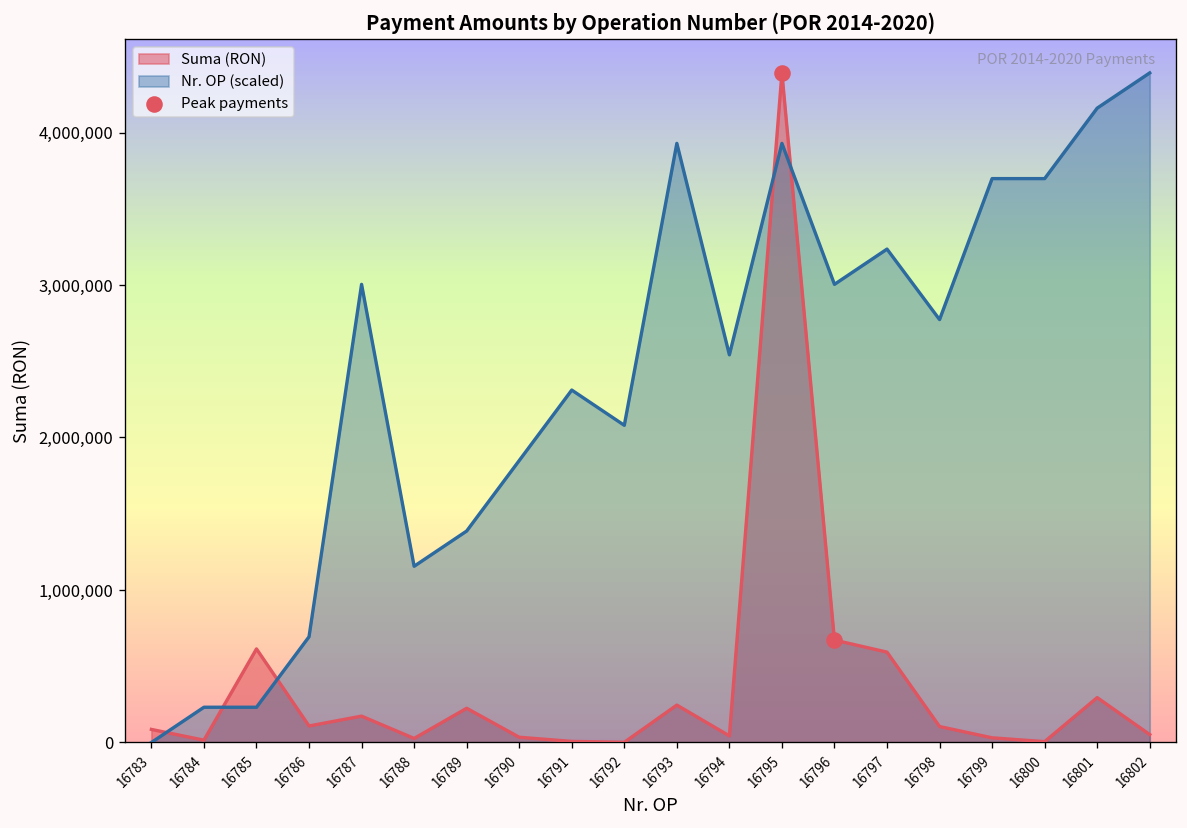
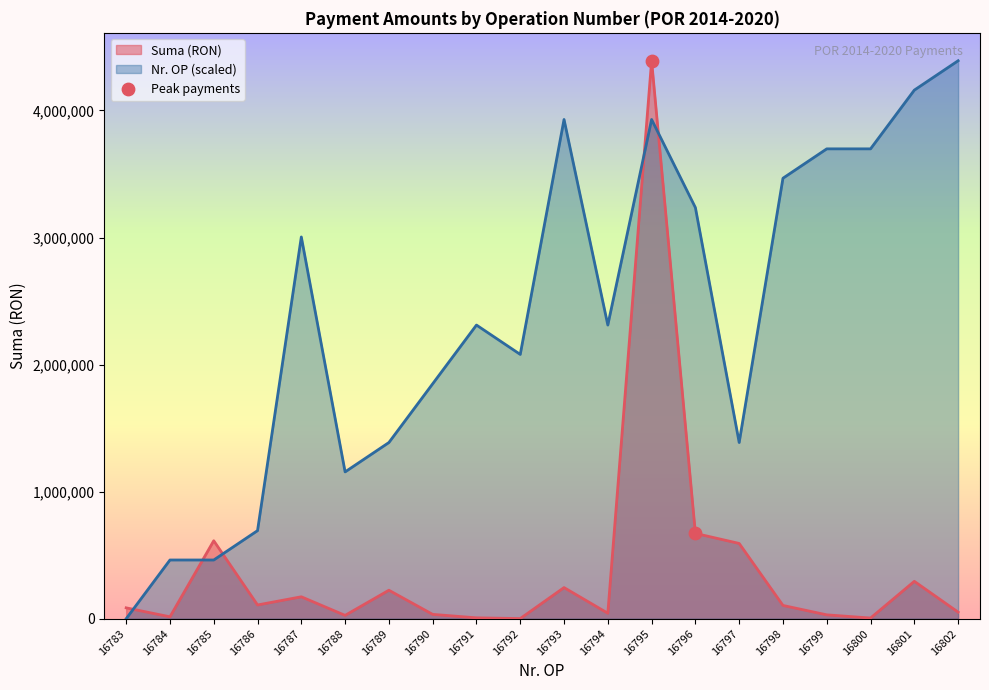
Nr. OP (scaled), 16784: 230,000 -> 460,000
Nr. OP (scaled), 16785: 230,000 -> 460,000
Nr. OP (scaled), 16794: 2,540,000 -> 2,310,000
Nr. OP (scaled), 16796: 3,000,000 -> 3,240,000
Nr. OP (scaled), 16797: 3,240,000 -> 1,390,000
Nr. OP (scaled), 16798: 2,770,000 -> 3,470,000
